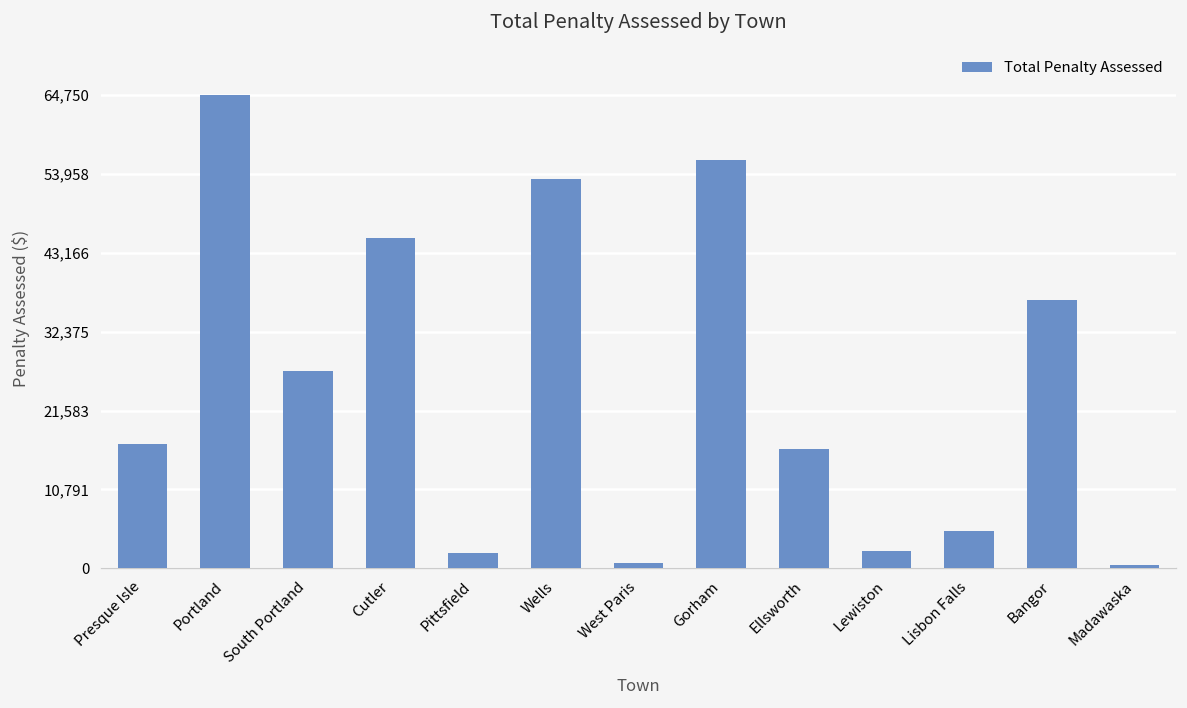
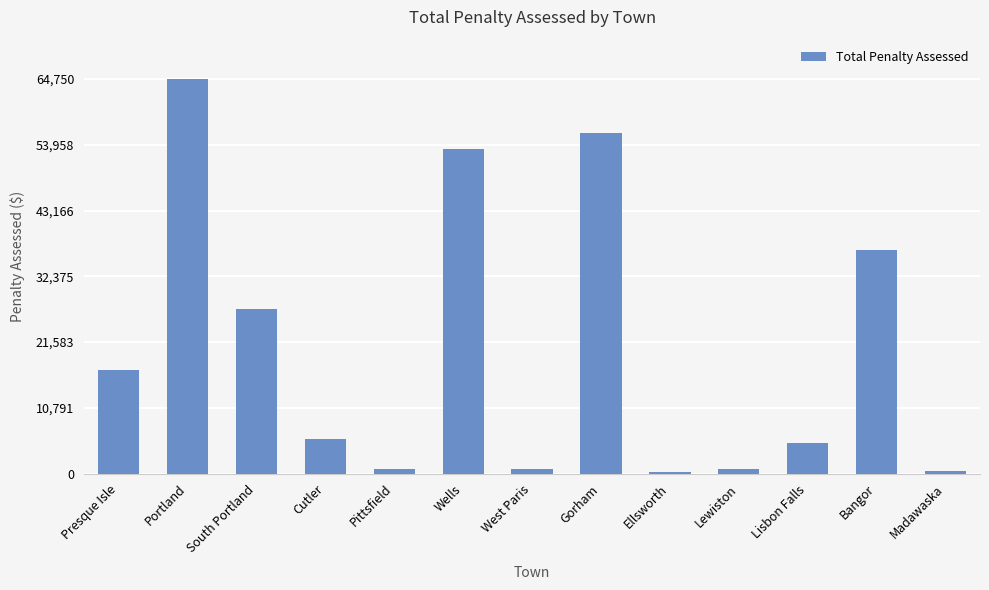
Cutler: 45,000 -> 6,000
Pittsfield: 2,000 -> 1,000
Ellsworth: 16,000 -> 0
Lewiston: 2,000 -> 1,000
